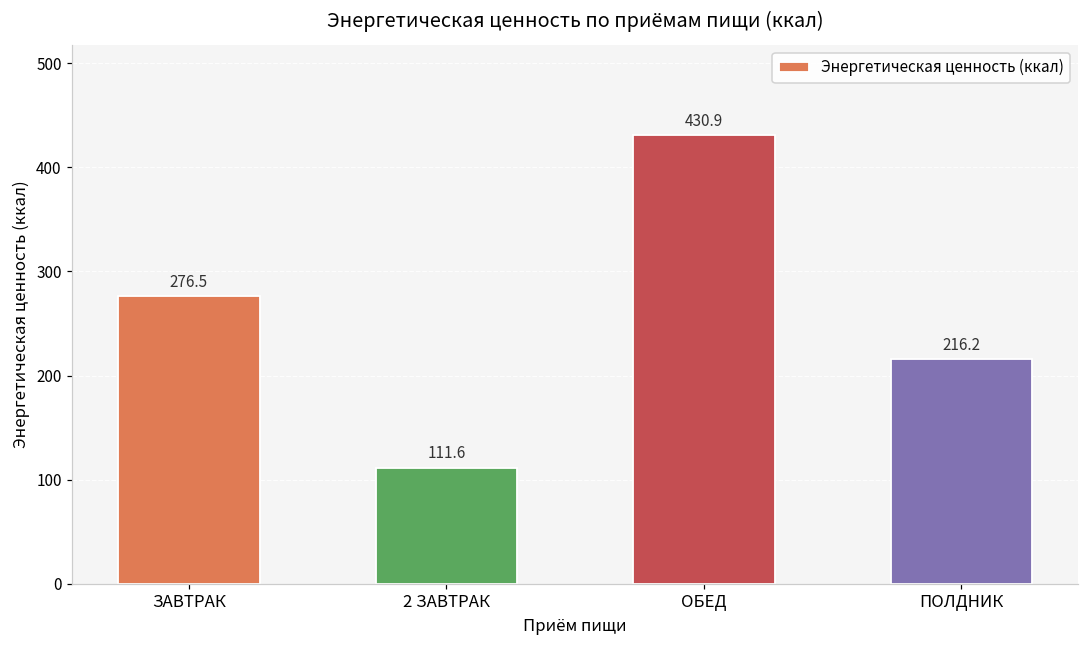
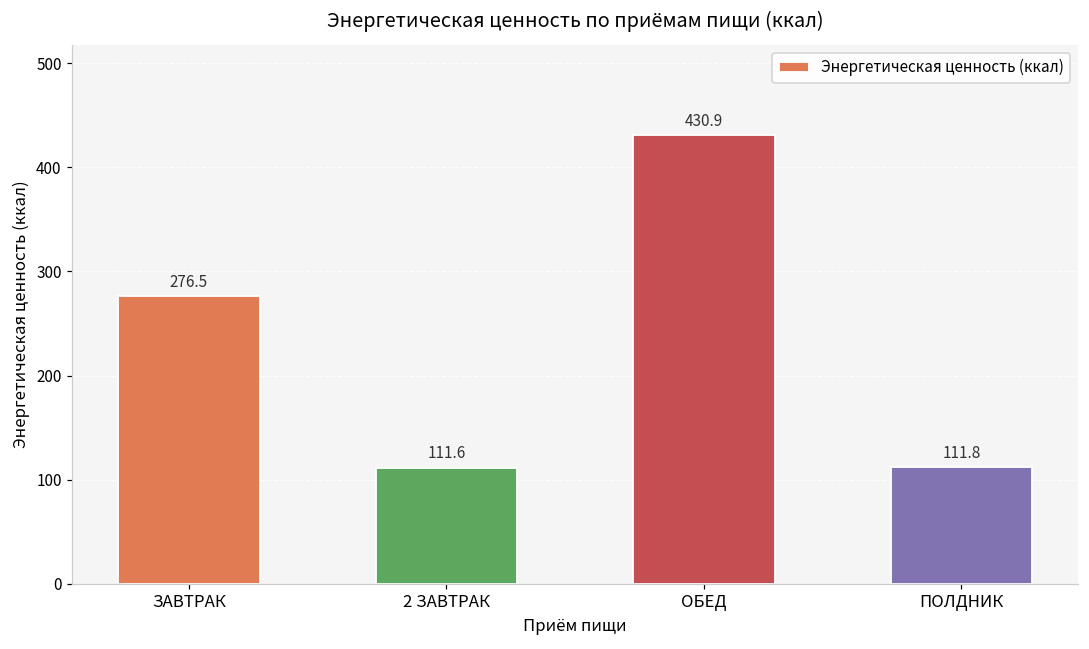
ПОЛДНИК: 216.2 -> 111.8
